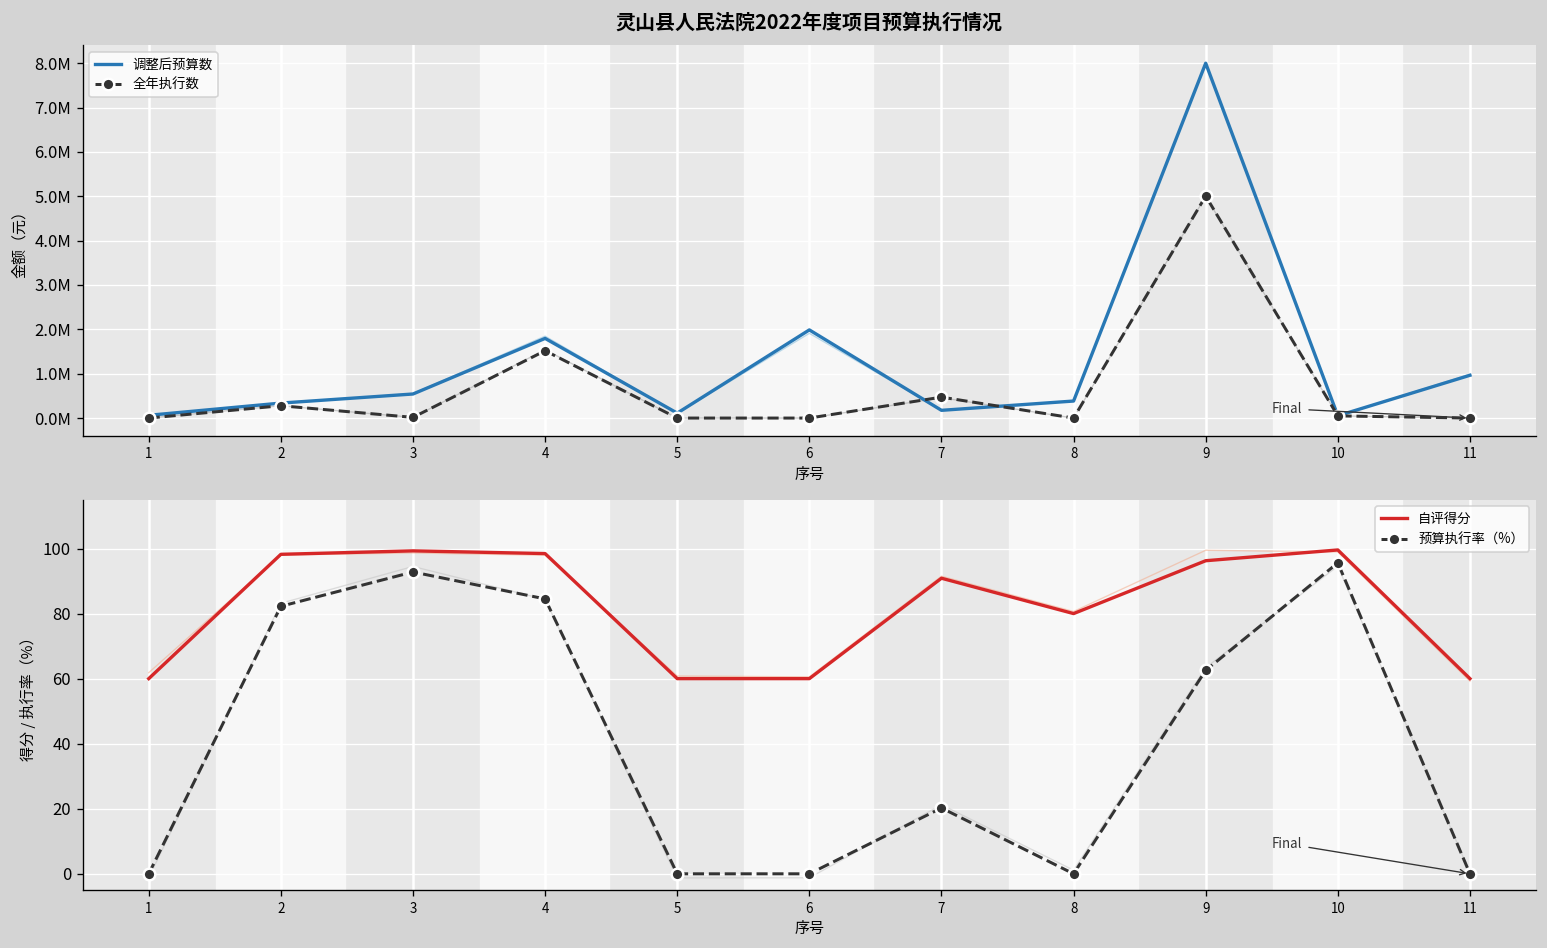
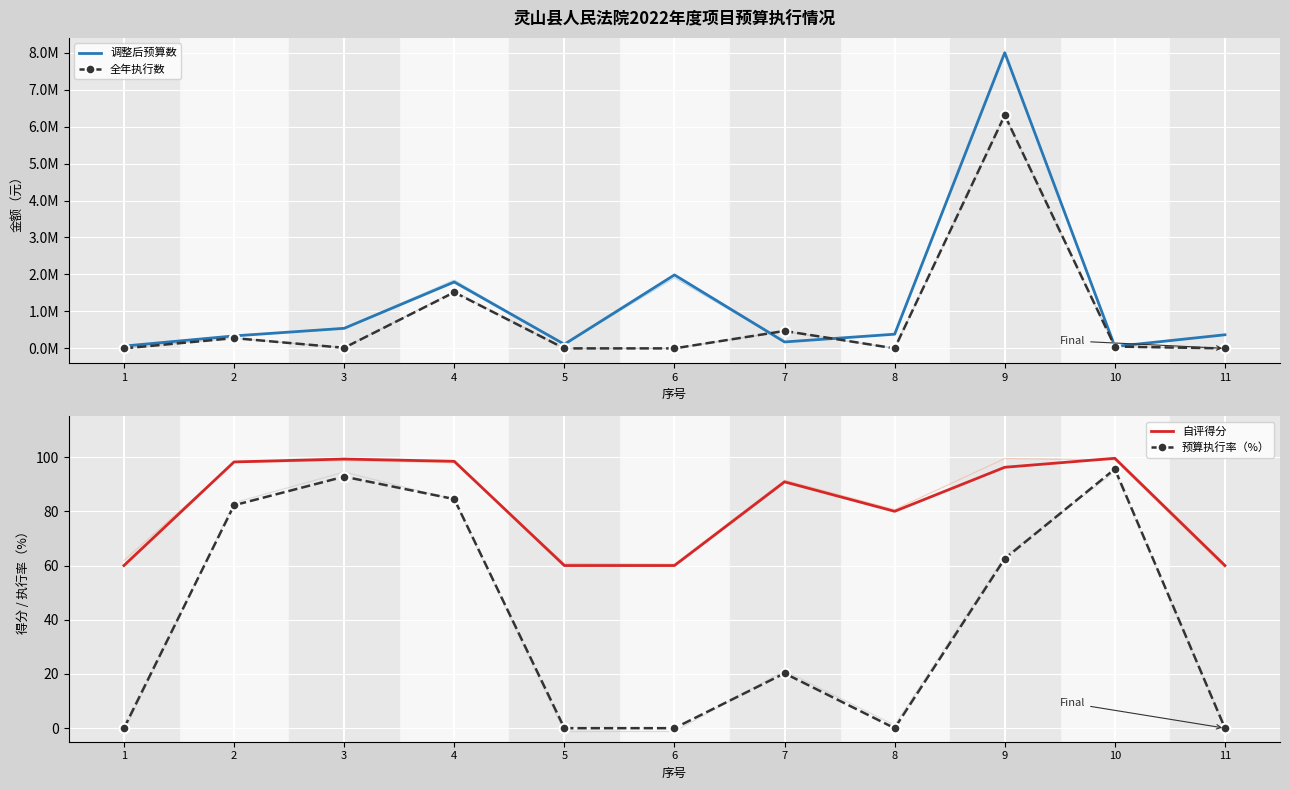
灵山县人民法院2022年度项目预算执行情况, 全年执行数, 9: 5000000 -> 6300000
灵山县人民法院2022年度项目预算执行情况, 调整后预算数, 11: 1000000 -> 400000
